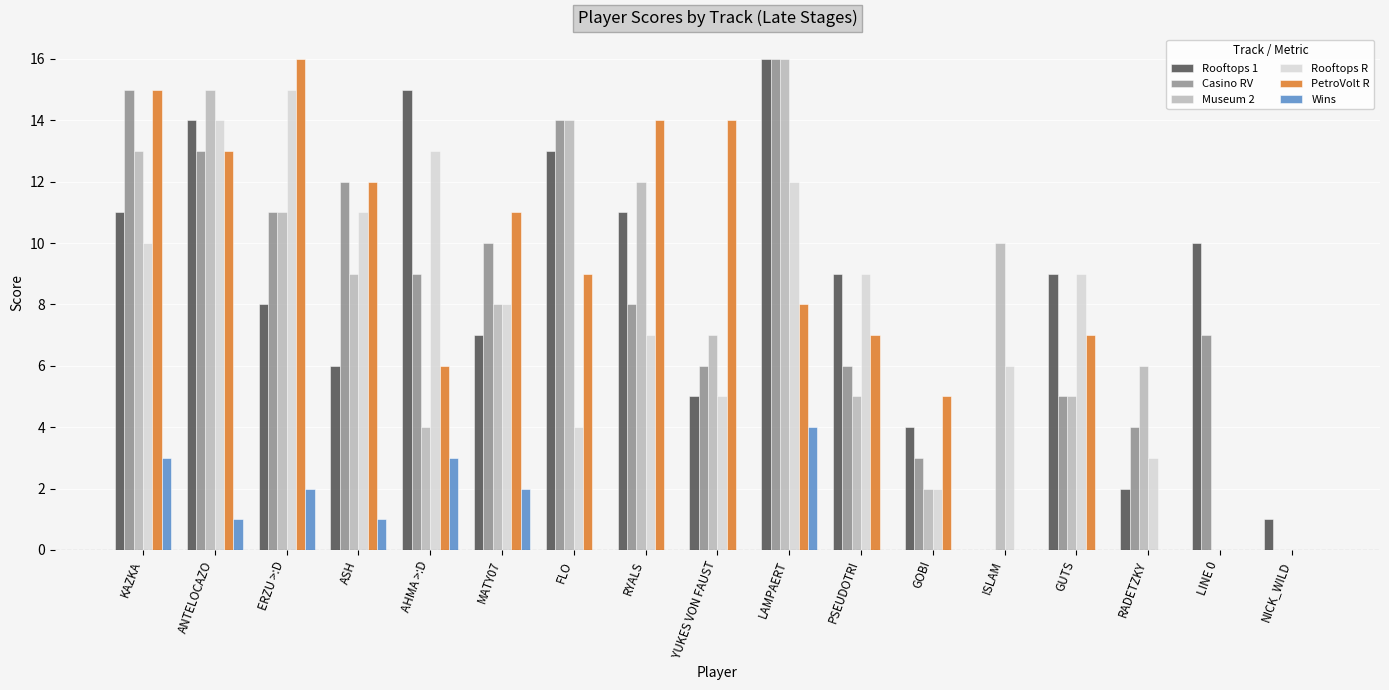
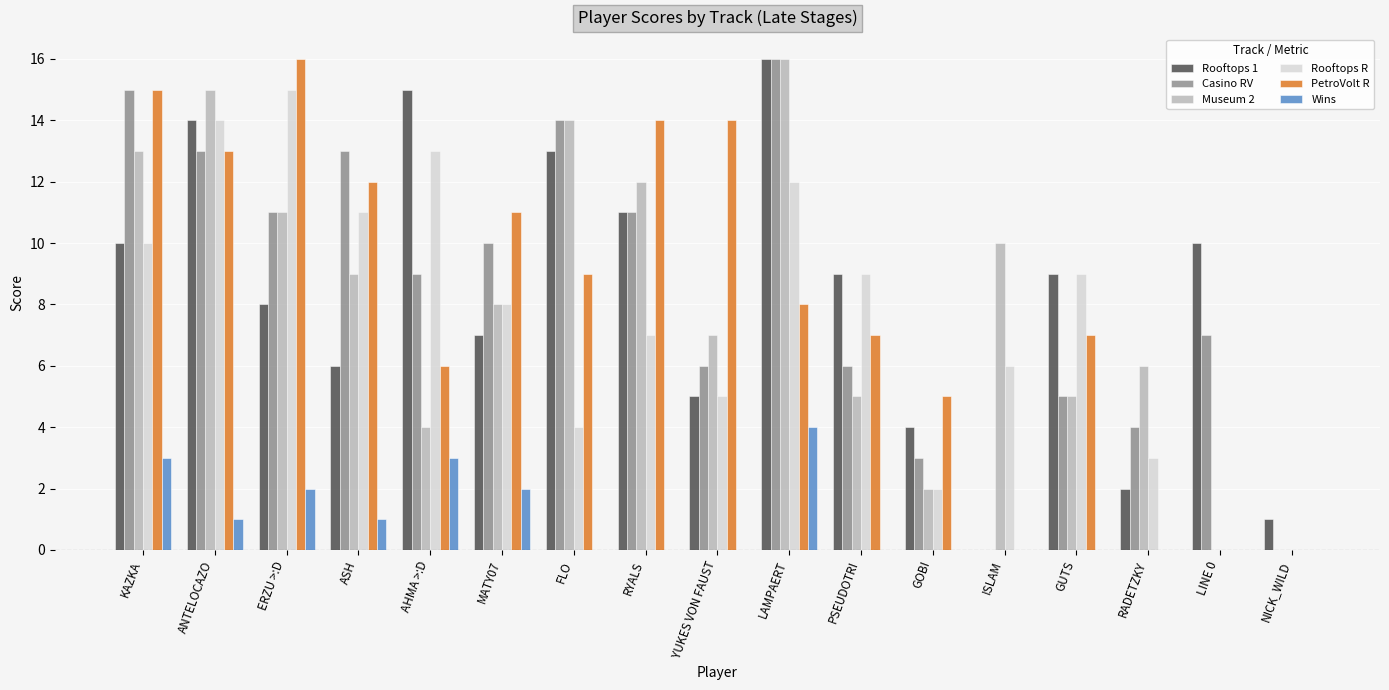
Rooftops 1, KAZKA: 11 -> 10
Casino RV, ASH: 12 -> 13
Casino RV, RYALS: 8 -> 11
